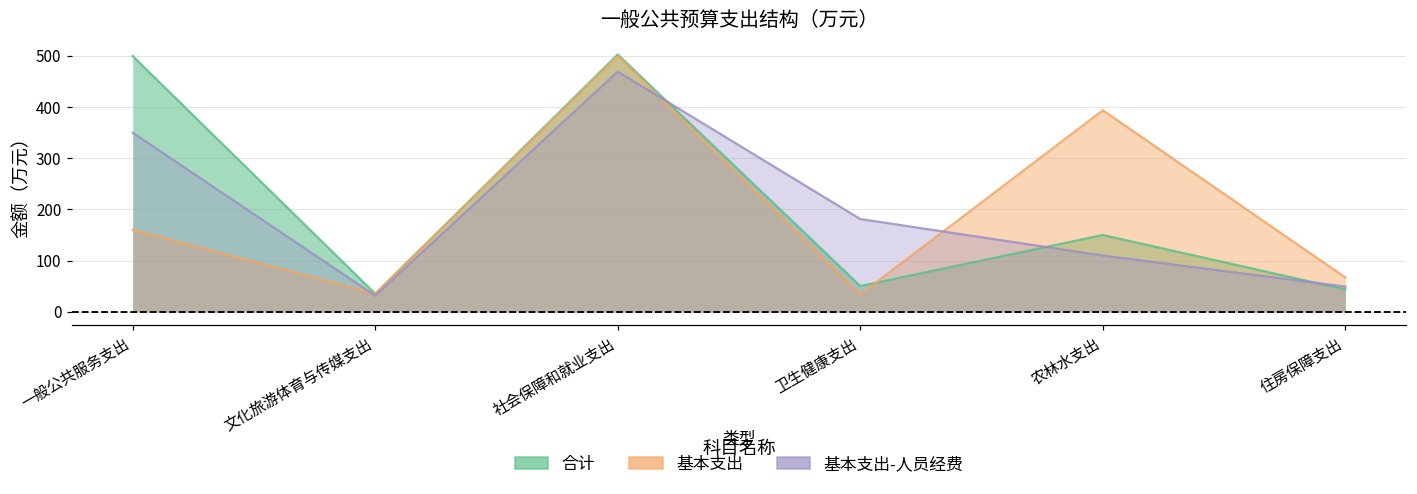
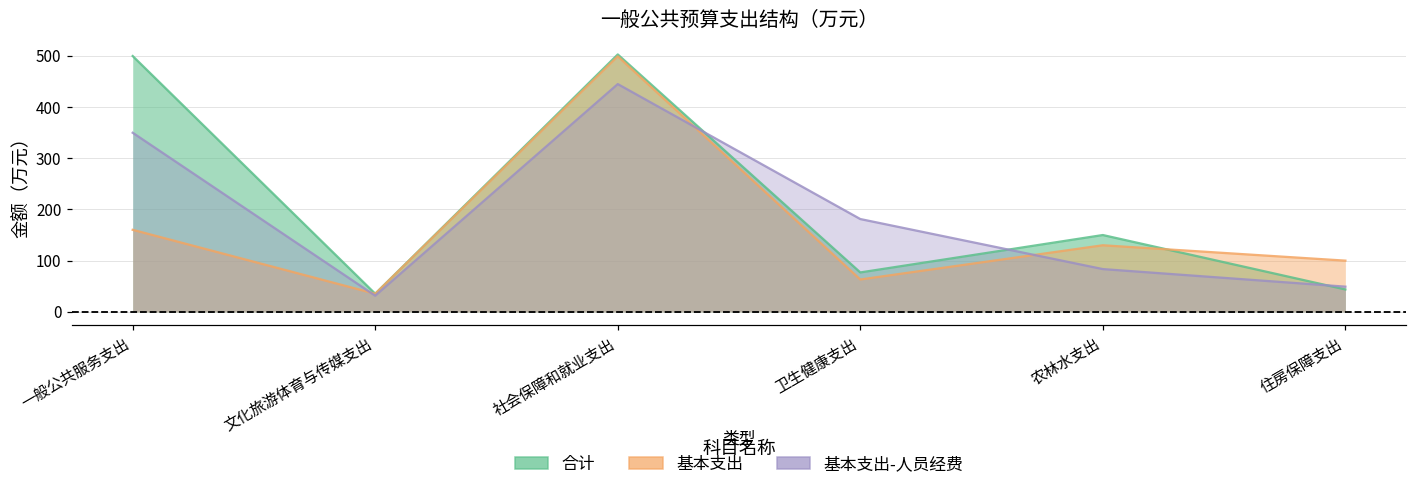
基本支出-人员经费, 社会保障和就业支出: 470 -> 440
合计, 卫生健康支出: 50 -> 80
基本支出, 卫生健康支出: 30 -> 60
基本支出, 农林水支出: 390 -> 130
基本支出-人员经费, 农林水支出: 110 -> 80
基本支出, 住房保障支出: 70 -> 100
